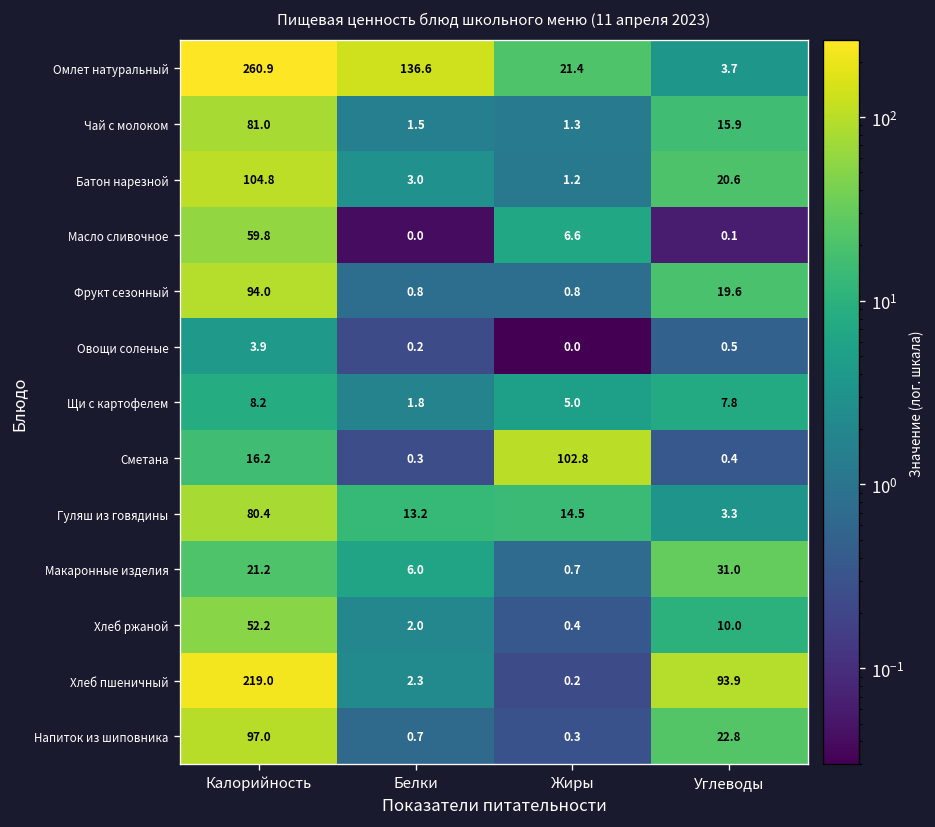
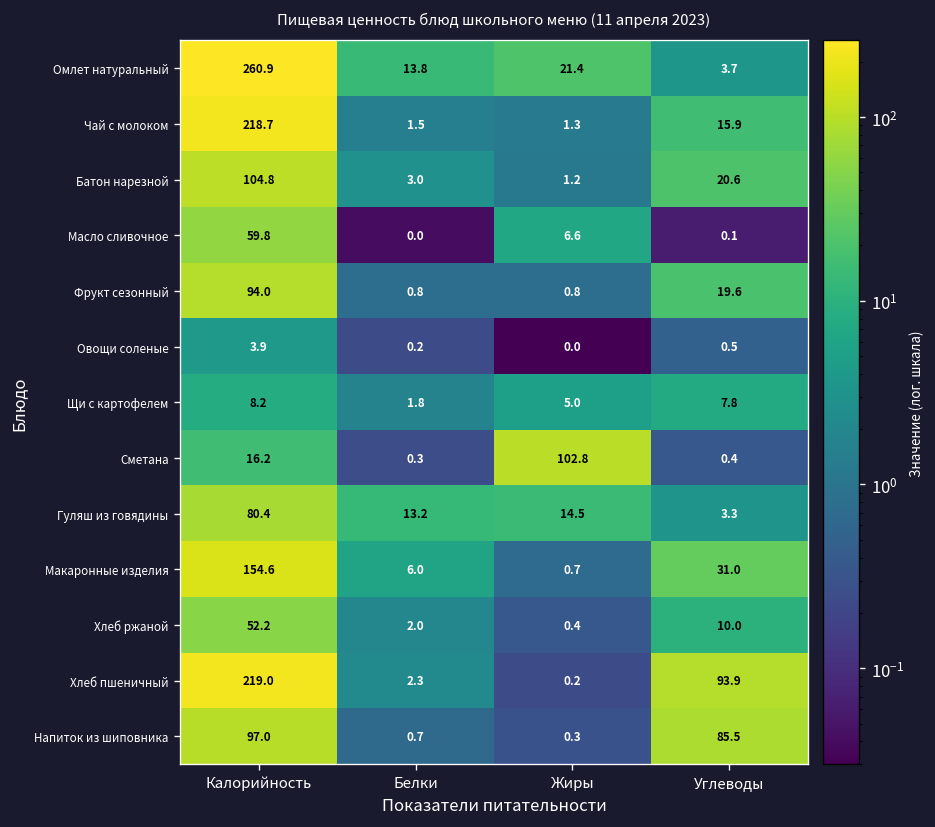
Омлет натуральный, Белки: 136.6 -> 13.8
Чай с молоком, Калорийность: 81.0 -> 218.7
Макаронные изделия, Калорийность: 21.2 -> 154.6
Напиток из шиповника, Углеводы: 22.8 -> 85.5
